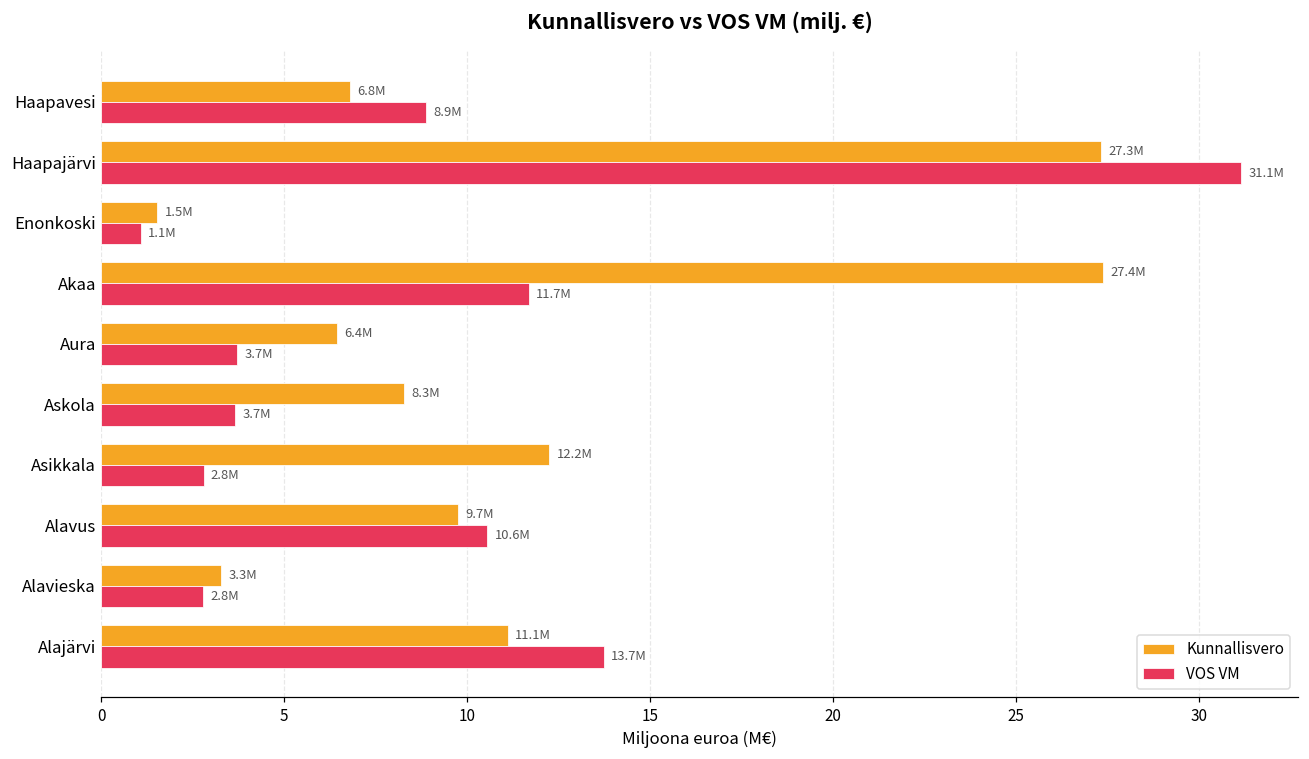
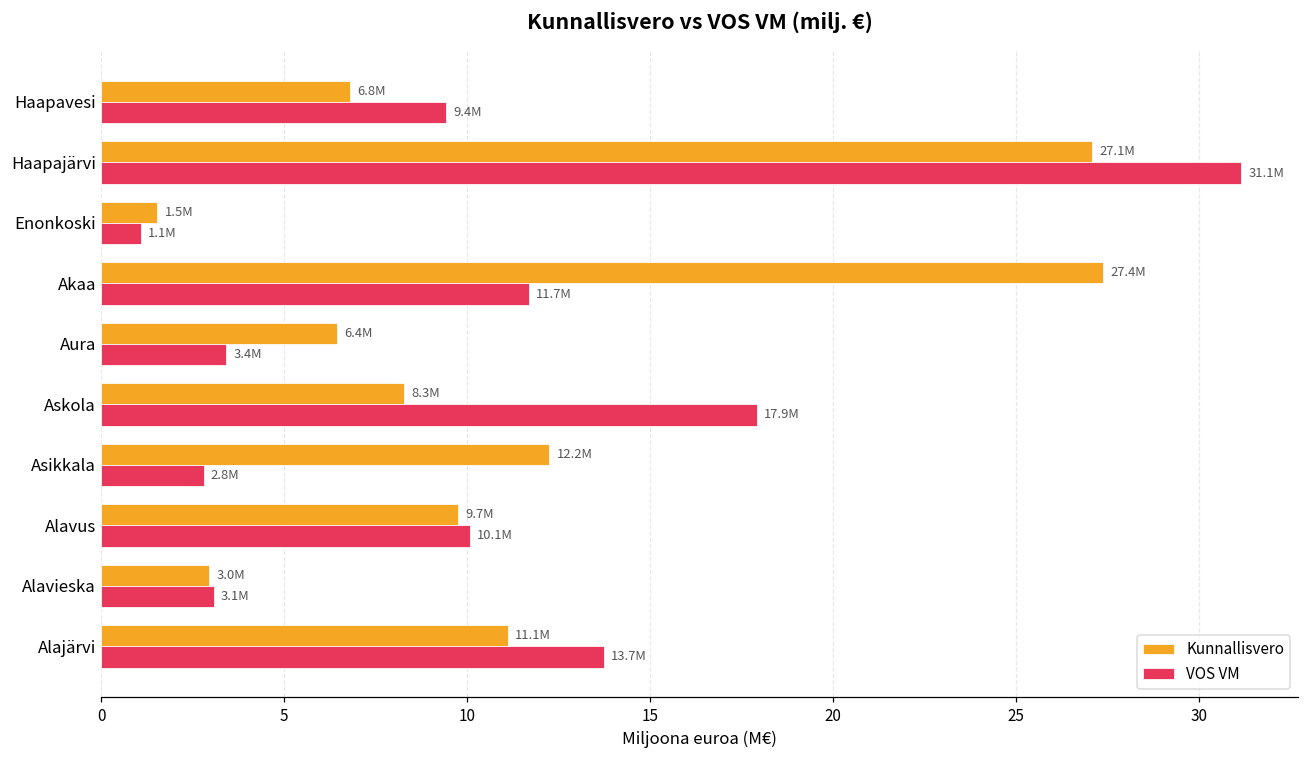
VOS VM, Haapavesi: 8.9M -> 9.4M
Kunnallisvero, Haapajärvi: 27.3M -> 27.1M
VOS VM, Aura: 3.7M -> 3.4M
VOS VM, Askola: 3.7M -> 17.9M
VOS VM, Alavus: 10.6M -> 10.1M
Kunnallisvero, Alavieska: 3.3M -> 3.0M
VOS VM, Alavieska: 2.8M -> 3.1M
